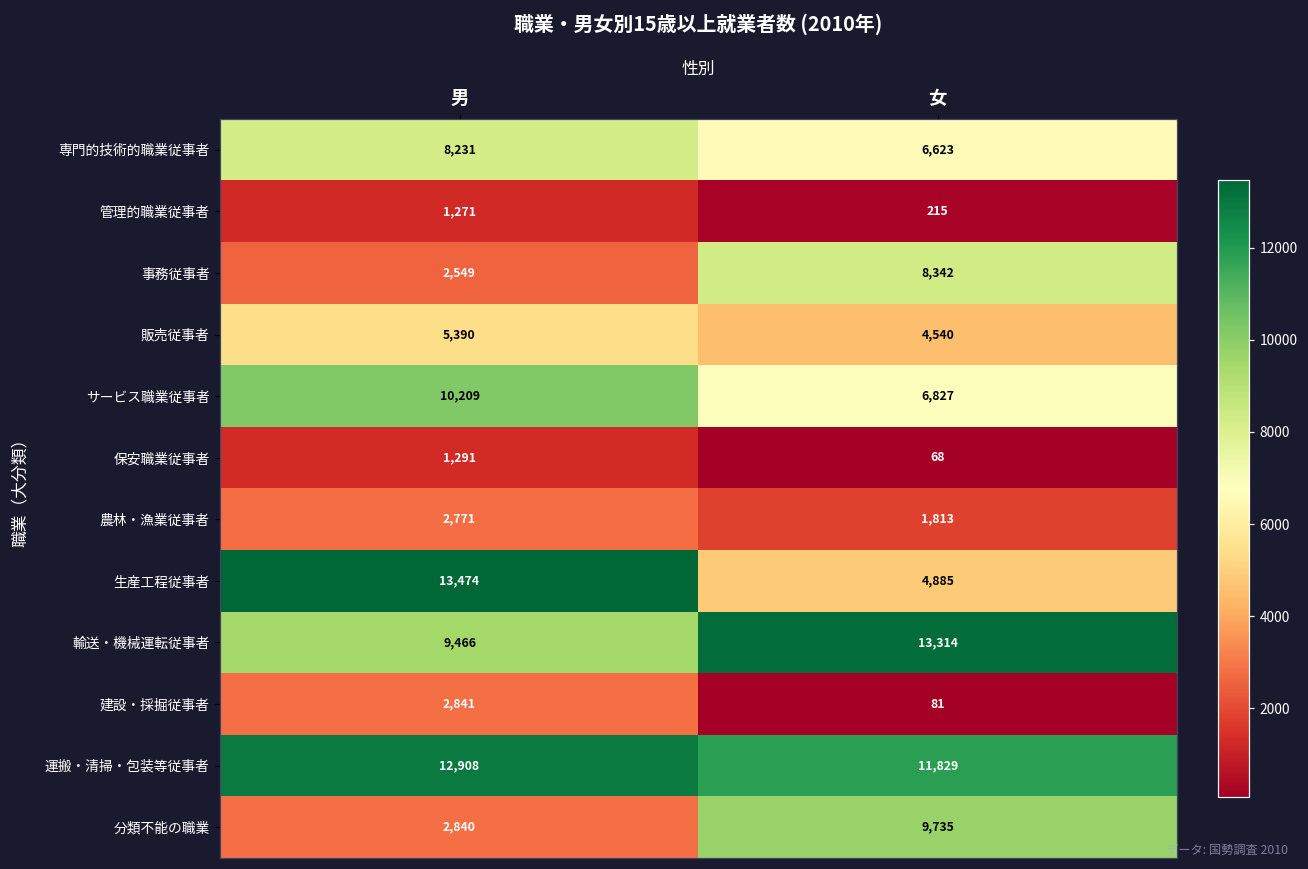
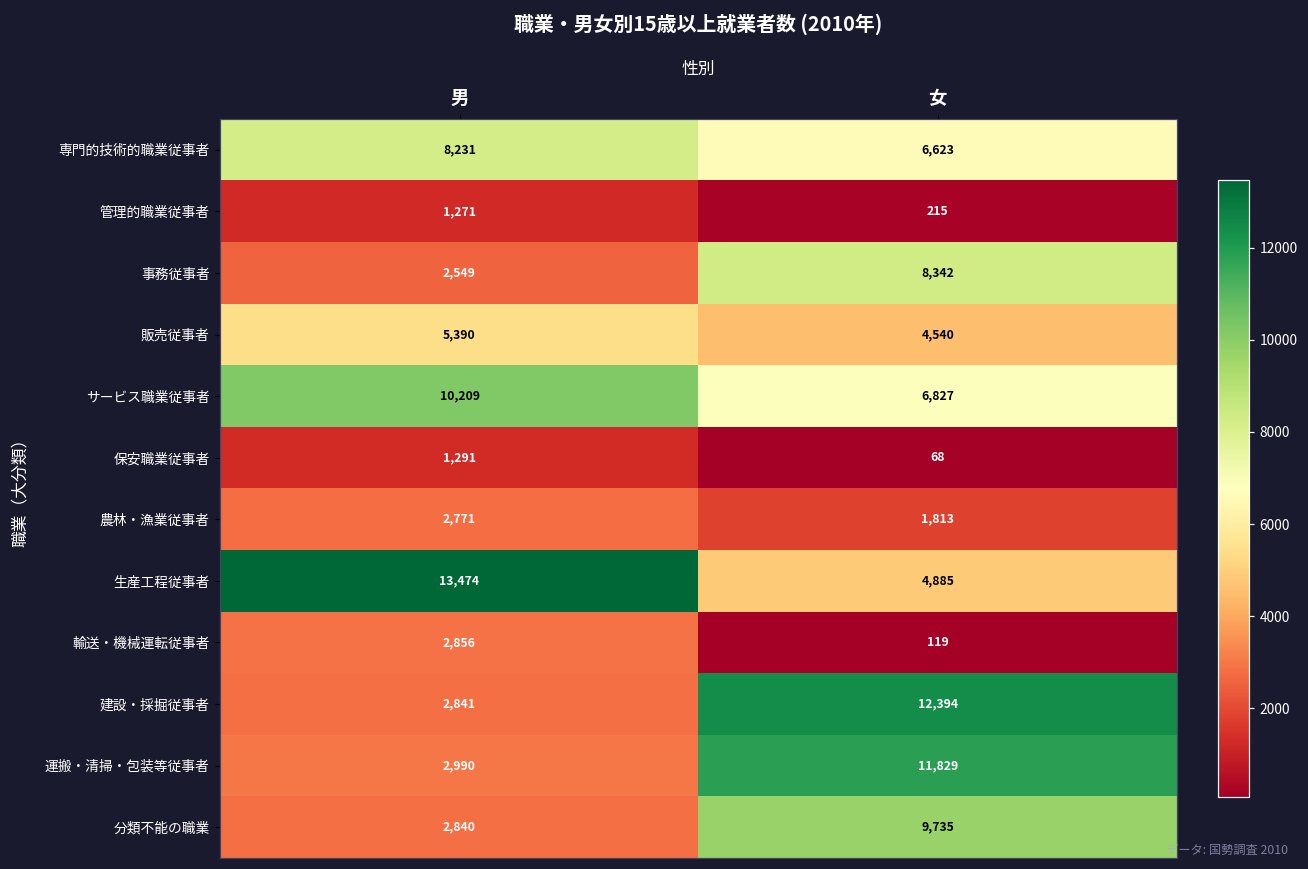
輸送・機械運転従事者, 男: 9,466 -> 2,856
輸送・機械運転従事者, 女: 13,314 -> 119
建設・採掘従事者, 女: 81 -> 12,394
運搬・清掃・包装等従事者, 男: 12,908 -> 2,990
